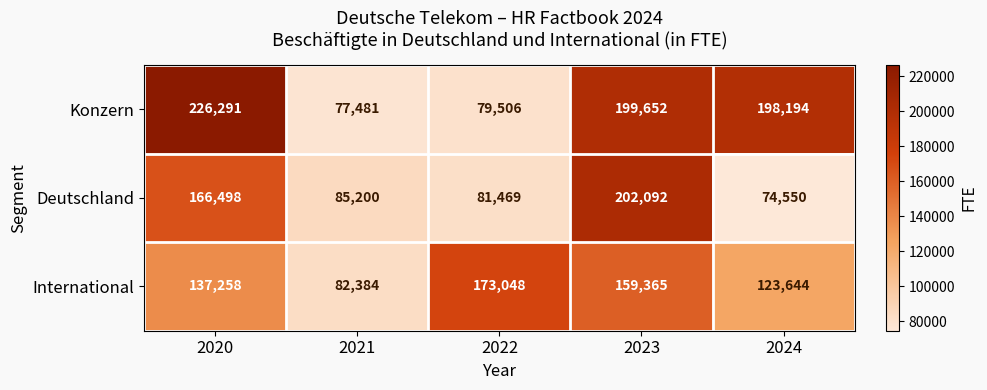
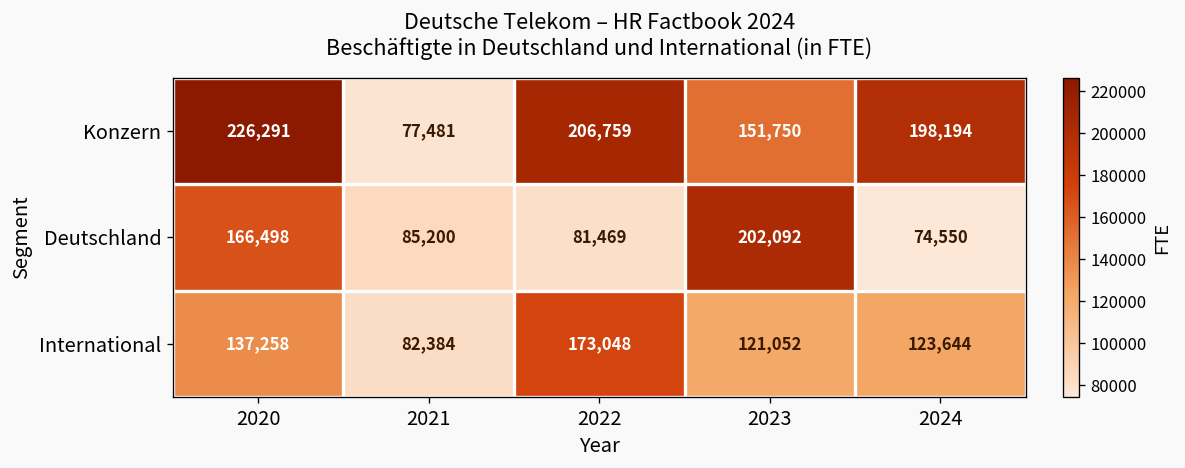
Konzern, 2022: 79,506 -> 206,759
Konzern, 2023: 199,652 -> 151,750
International, 2023: 159,365 -> 121,052
